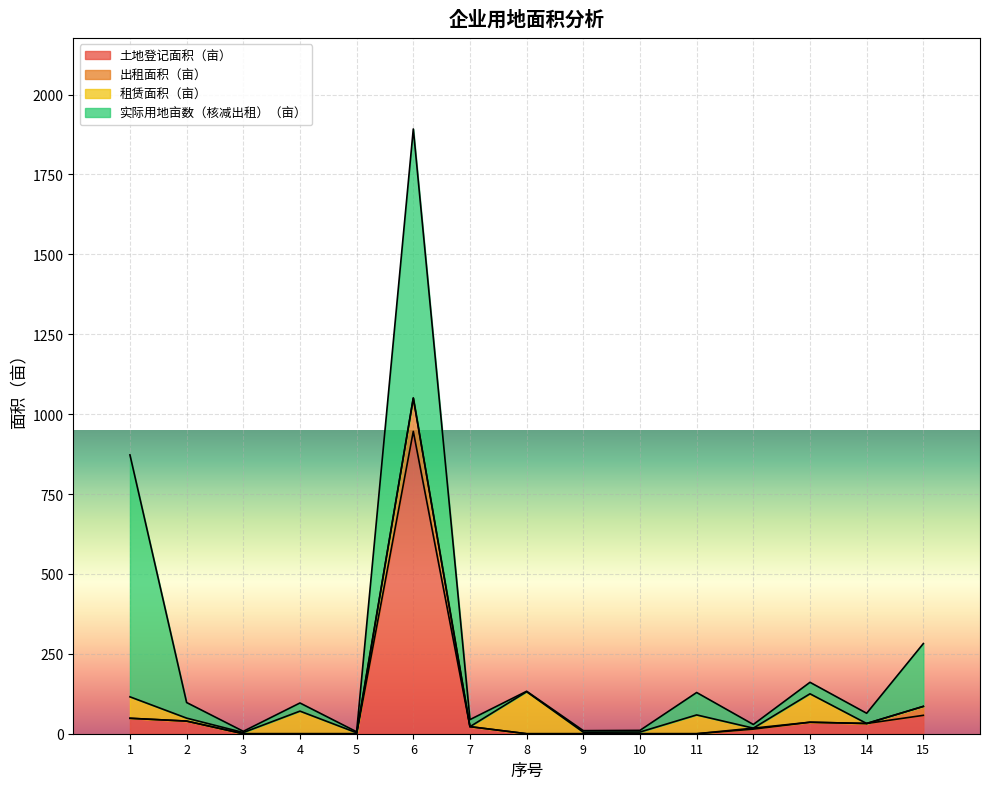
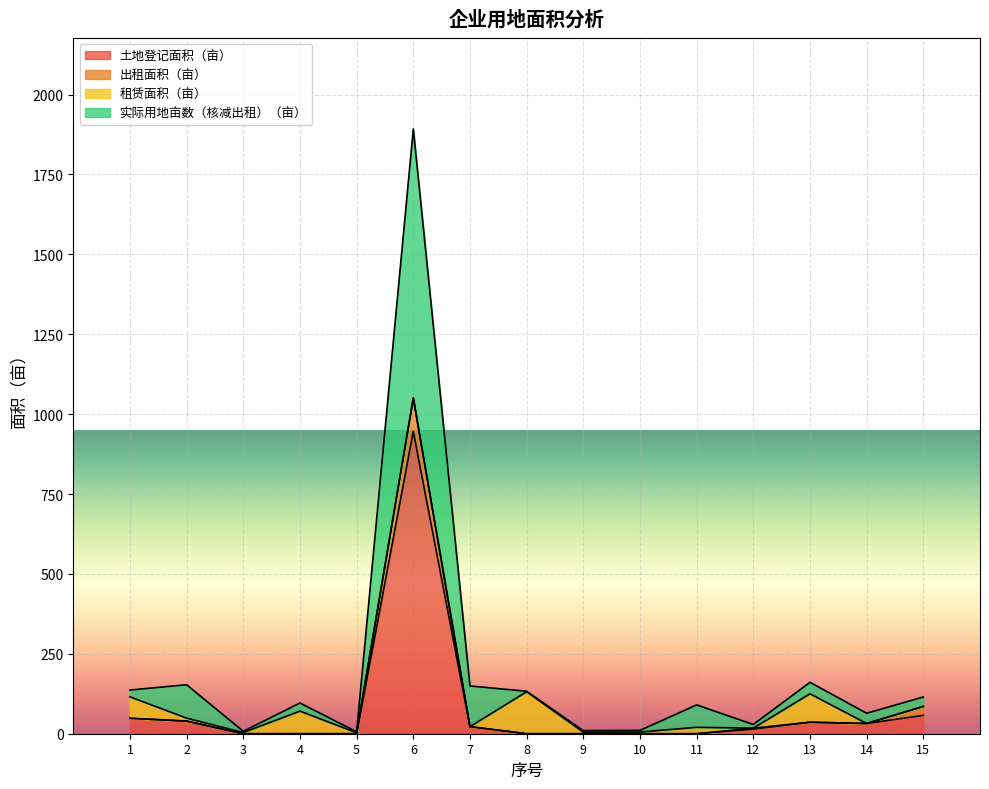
实际用地亩数（核减出租）（亩）, 1: 760 -> 20
实际用地亩数（核减出租）（亩）, 2: 50 -> 100
实际用地亩数（核减出租）（亩）, 7: 20 -> 130
租赁面积（亩）, 11: 60 -> 20
实际用地亩数（核减出租）（亩）, 15: 200 -> 30
